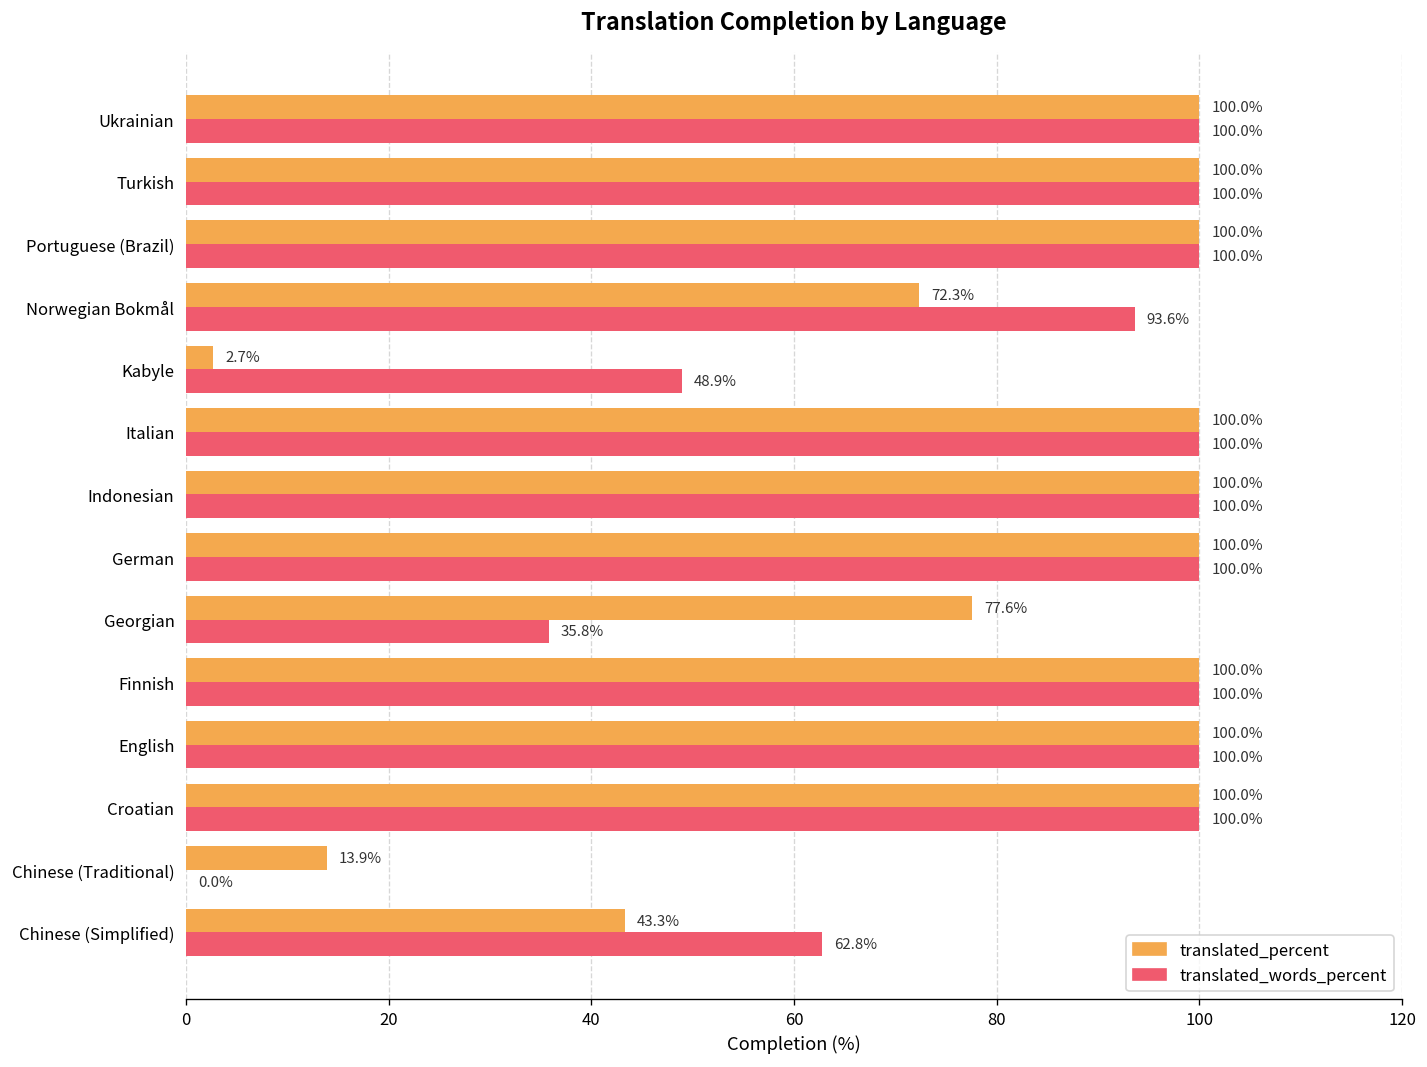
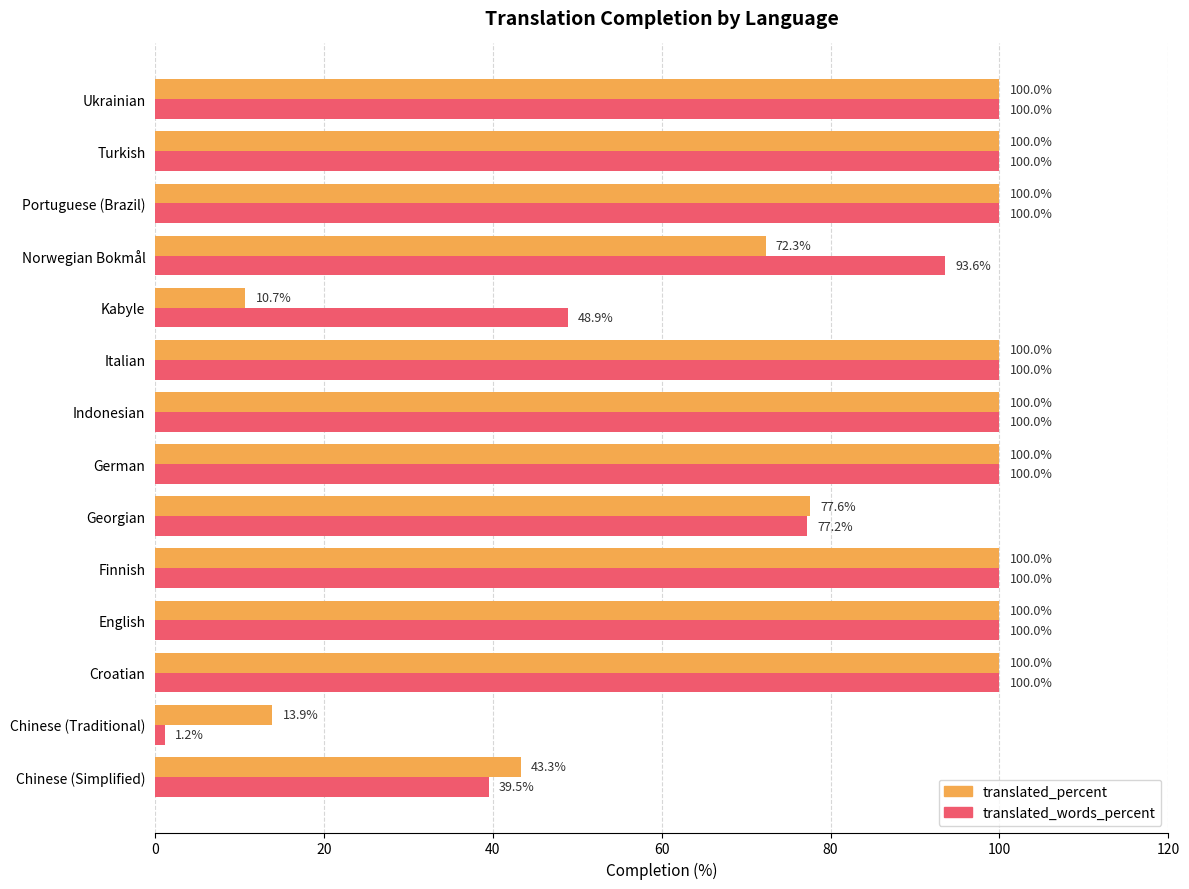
translated_percent, Kabyle: 2.7% -> 10.7%
translated_words_percent, Georgian: 35.8% -> 77.2%
translated_words_percent, Chinese (Traditional): 0.0% -> 1.2%
translated_words_percent, Chinese (Simplified): 62.8% -> 39.5%
